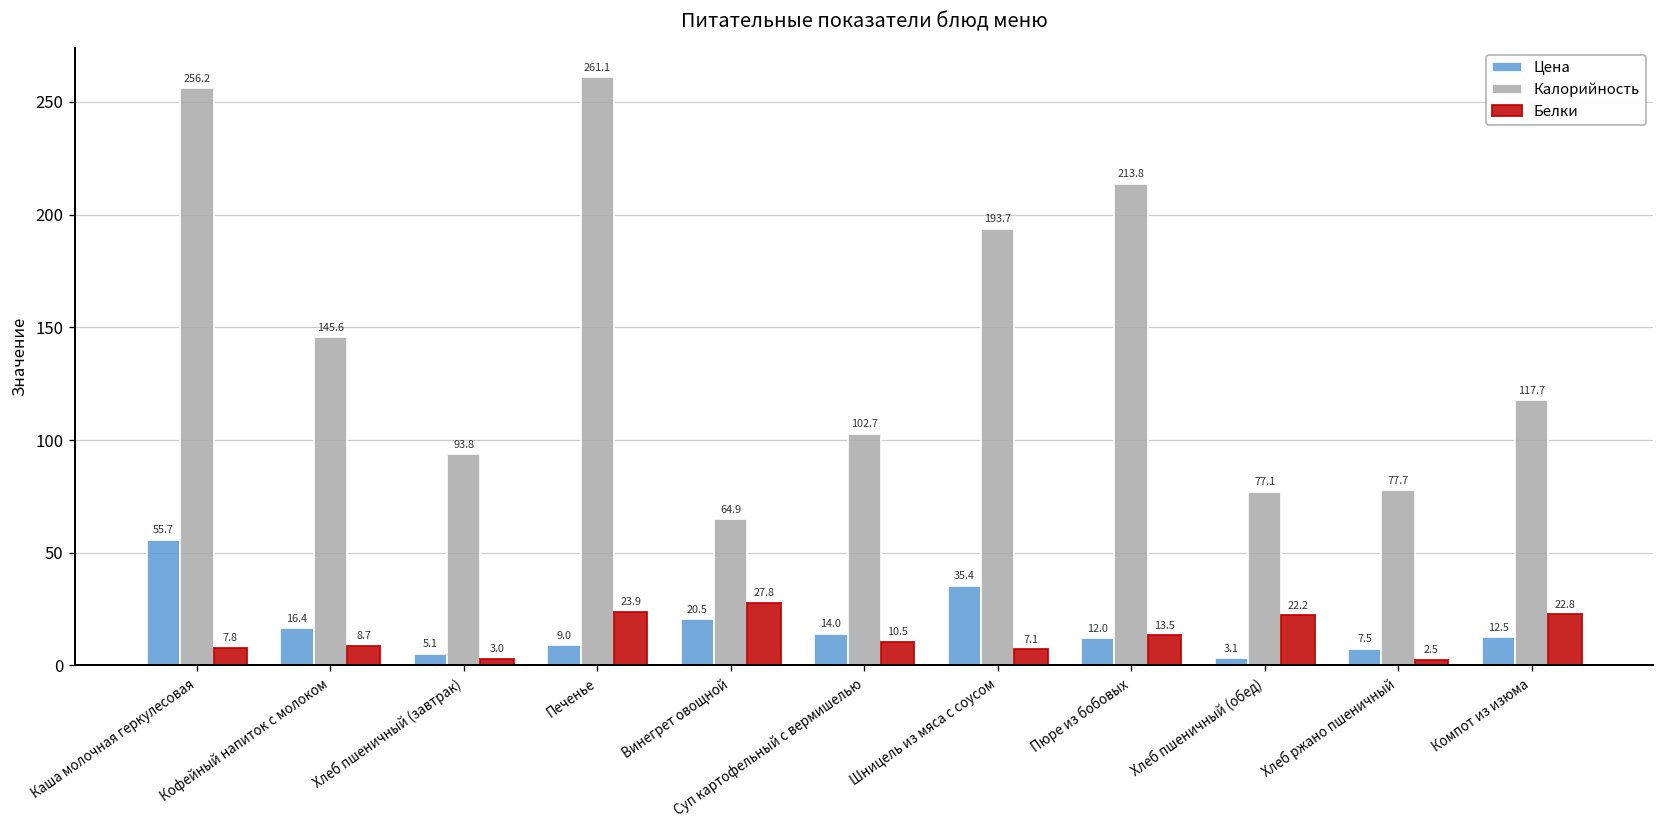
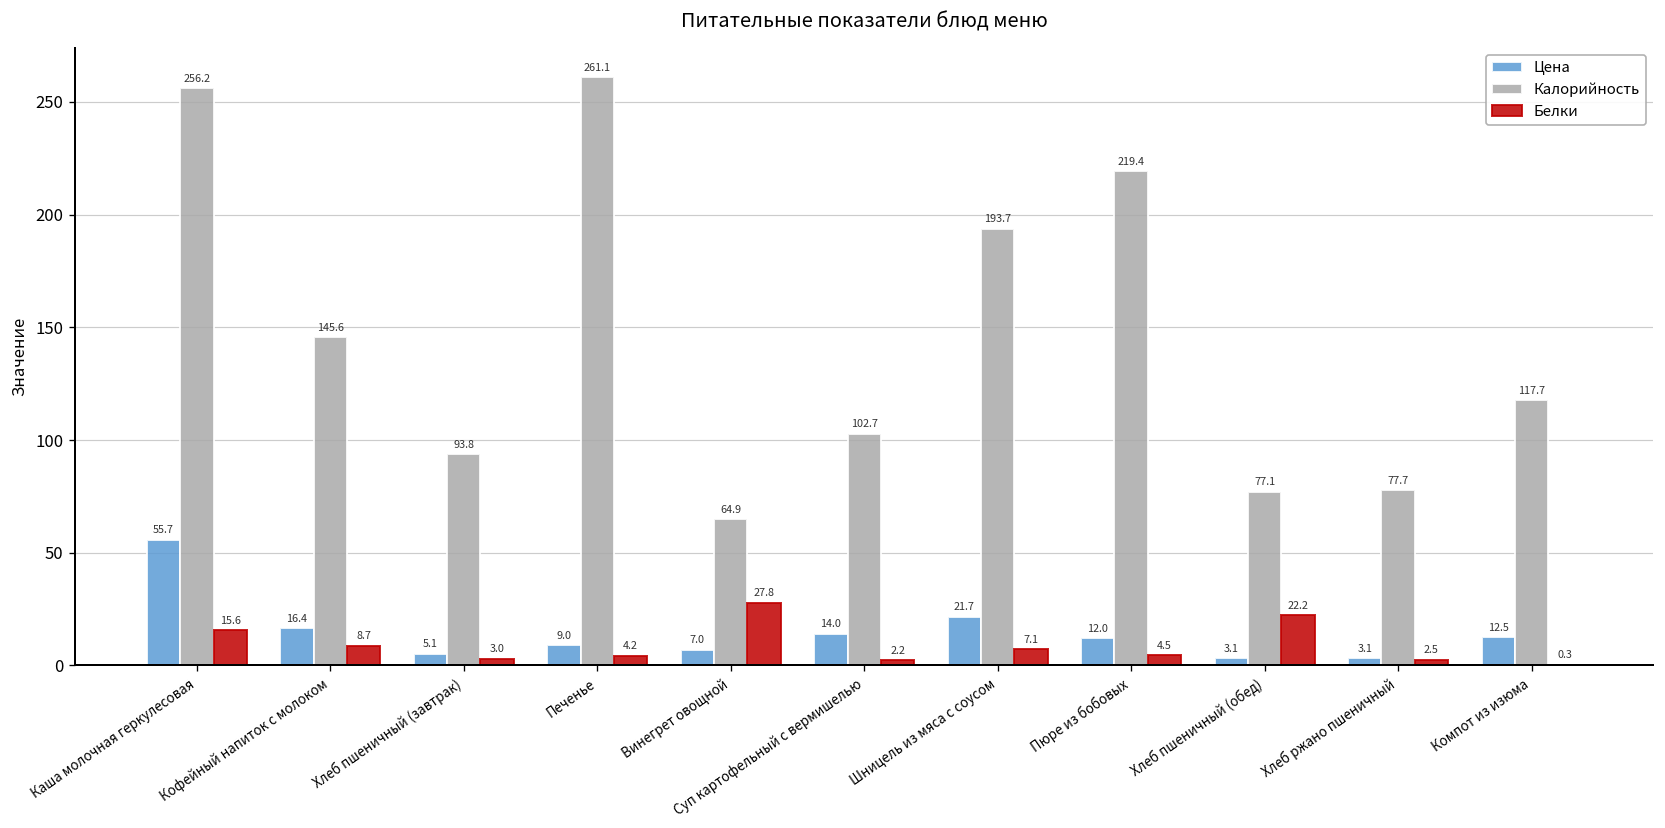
Белки, Каша молочная геркулесовая: 7.8 -> 15.6
Белки, Печенье: 23.9 -> 4.2
Цена, Винегрет овощной: 20.5 -> 7.0
Белки, Суп картофельный с вермишелью: 10.5 -> 2.2
Цена, Шницель из мяса с соусом: 35.4 -> 21.7
Калорийность, Пюре из бобовых: 213.8 -> 219.4
Белки, Пюре из бобовых: 13.5 -> 4.5
Цена, Хлеб ржано пшеничный: 7.5 -> 3.1
Белки, Компот из изюма: 22.8 -> 0.3
